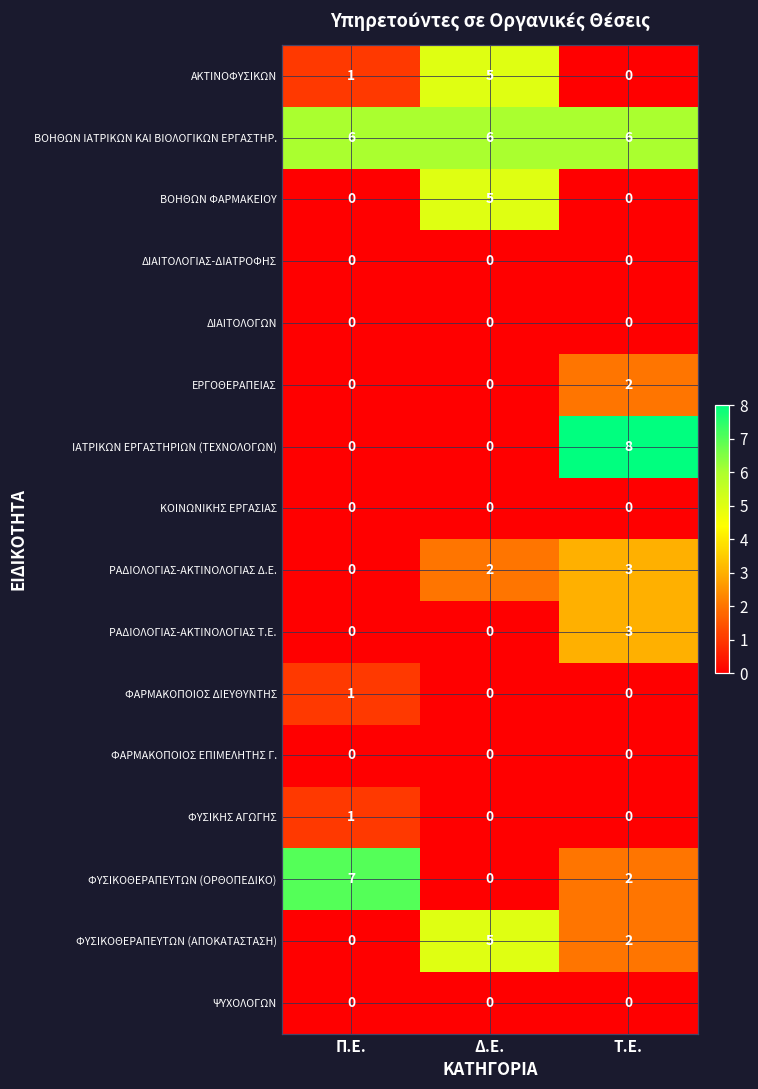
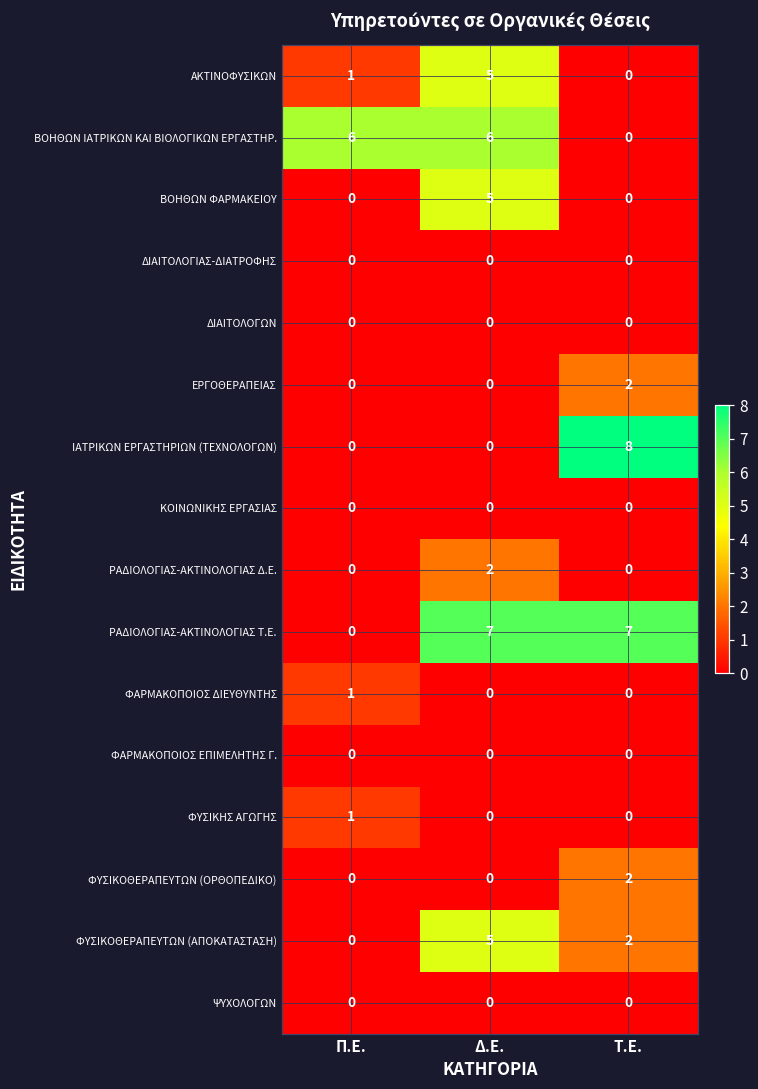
ΒΟΗΘΩΝ ΙΑΤΡΙΚΩΝ ΚΑΙ ΒΙΟΛΟΓΙΚΩΝ ΕΡΓΑΣΤΗΡ., Τ.Ε.: 6 -> 0
ΡΑΔΙΟΛΟΓΙΑΣ-ΑΚΤΙΝΟΛΟΓΙΑΣ Δ.Ε., Τ.Ε.: 3 -> 0
ΡΑΔΙΟΛΟΓΙΑΣ-ΑΚΤΙΝΟΛΟΓΙΑΣ Τ.Ε., Δ.Ε.: 0 -> 7
ΡΑΔΙΟΛΟΓΙΑΣ-ΑΚΤΙΝΟΛΟΓΙΑΣ Τ.Ε., Τ.Ε.: 3 -> 7
ΦΥΣΙΚΟΘΕΡΑΠΕΥΤΩΝ (ΟΡΘΟΠΕΔΙΚΟ), Π.Ε.: 7 -> 0
